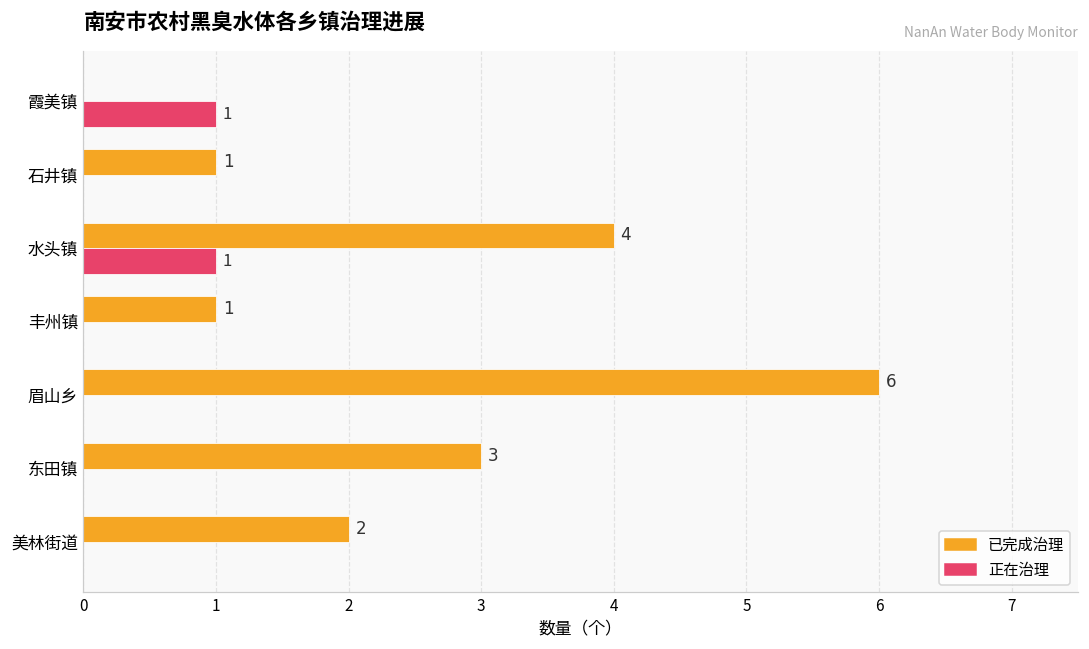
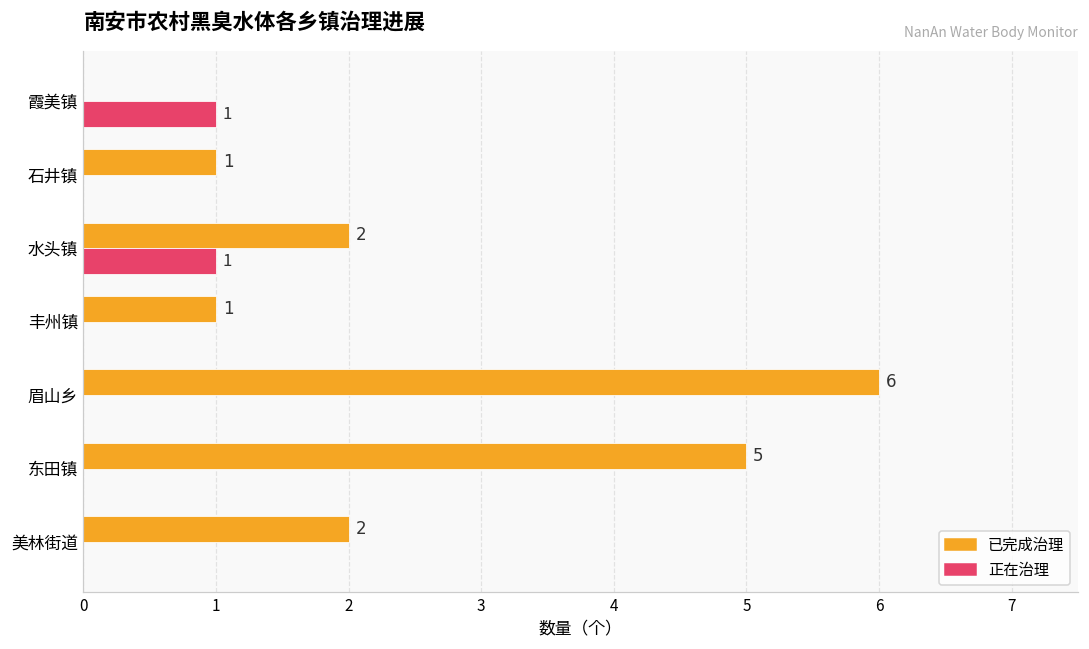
已完成治理, 水头镇: 4 -> 2
已完成治理, 东田镇: 3 -> 5
